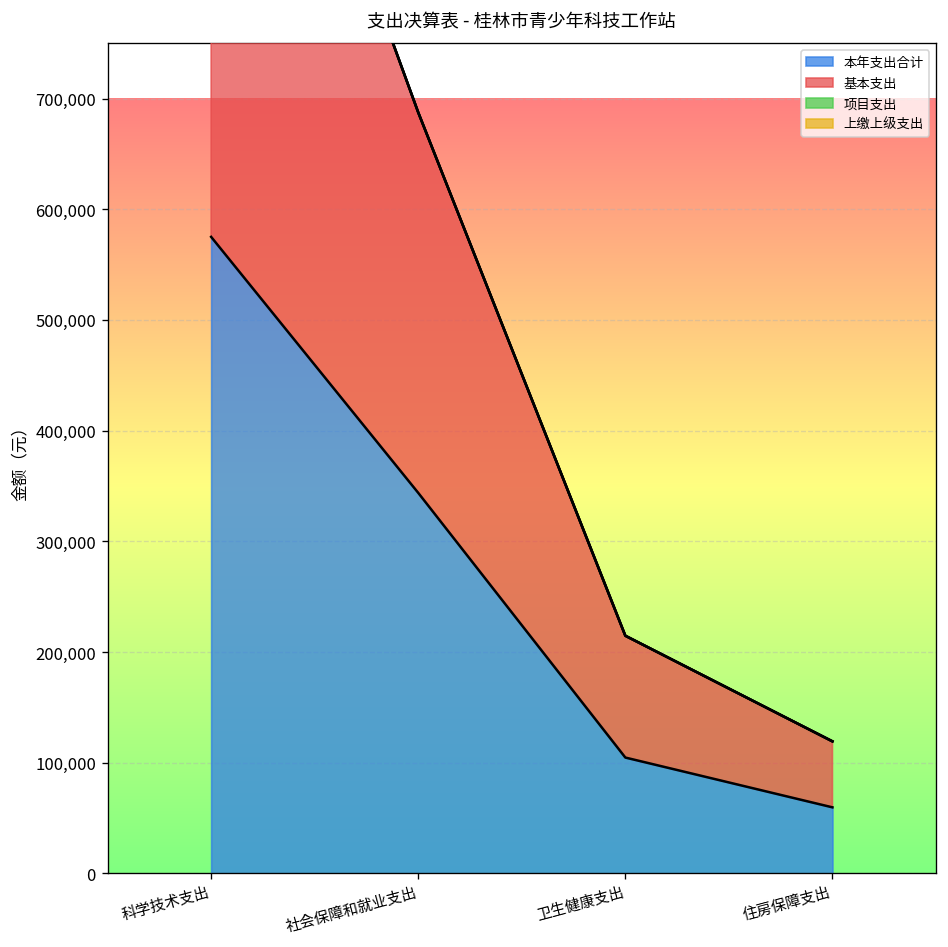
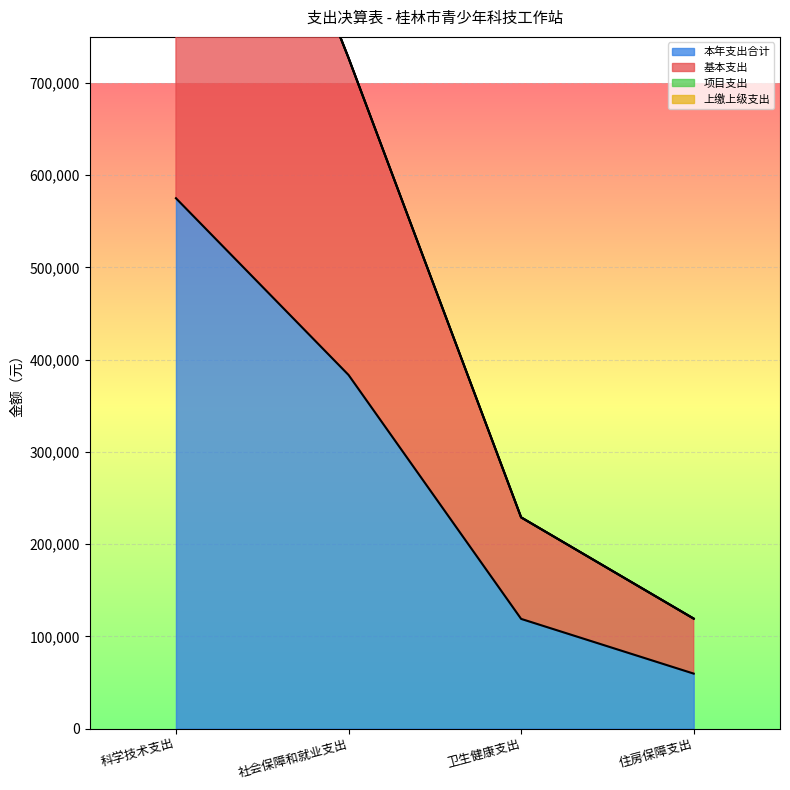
本年支出合计, 社会保障和就业支出: 340,000 -> 380,000
本年支出合计, 卫生健康支出: 100,000 -> 120,000
